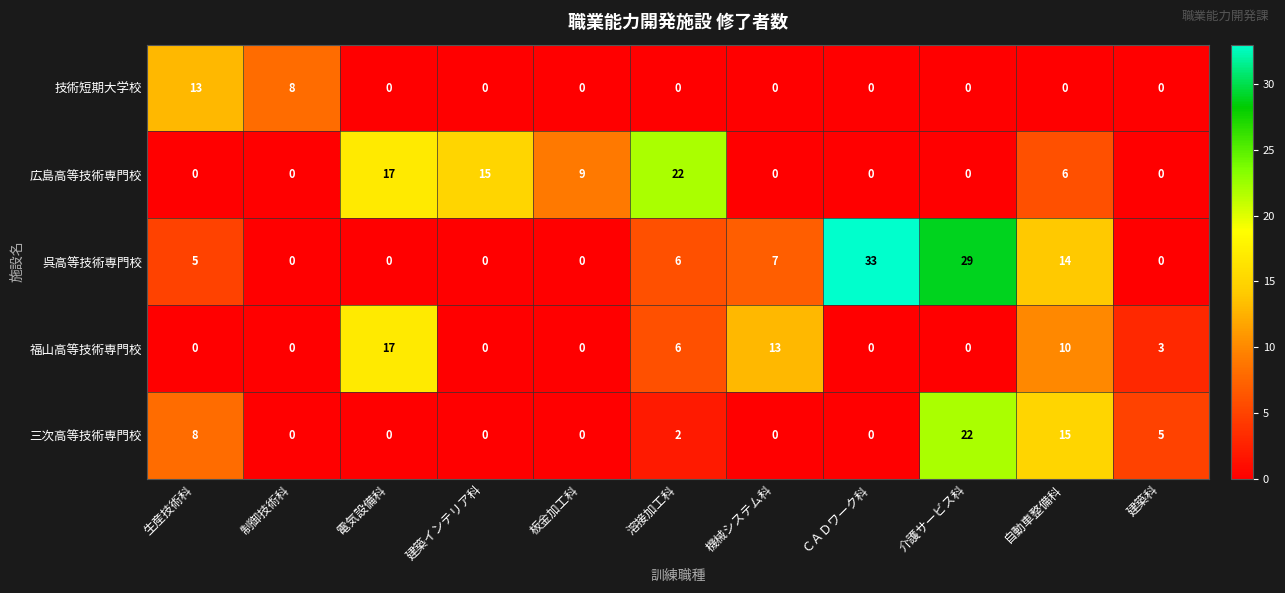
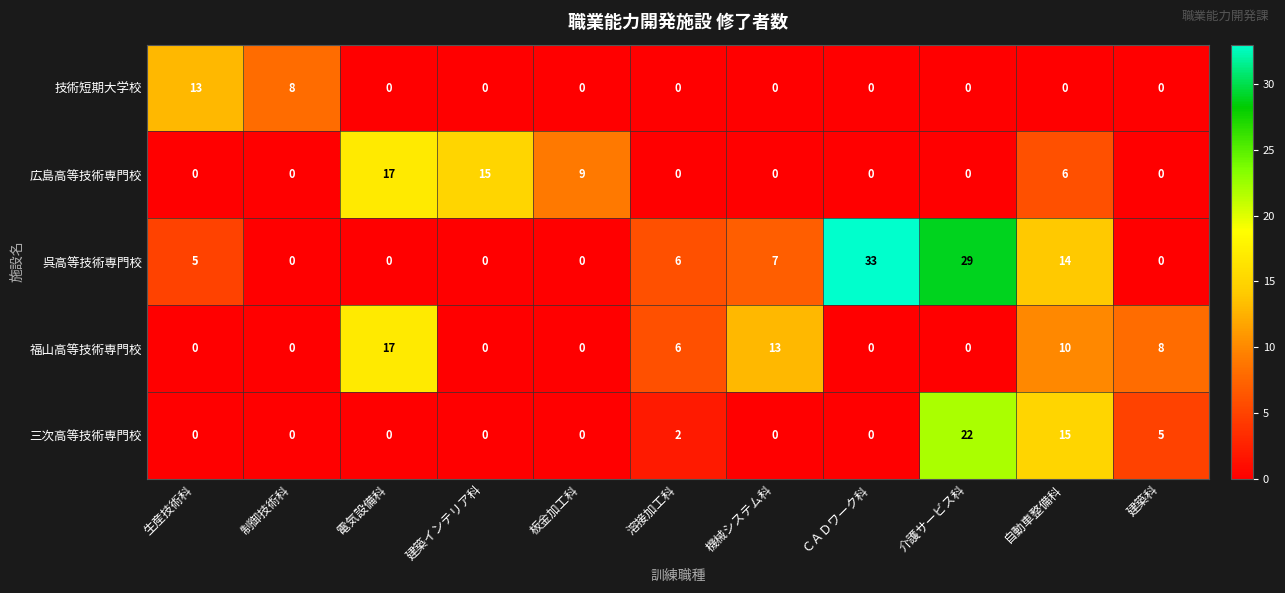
広島高等技術専門校, 溶接加工科: 22 -> 0
福山高等技術専門校, 建築科: 3 -> 8
三次高等技術専門校, 生産技術科: 8 -> 0
